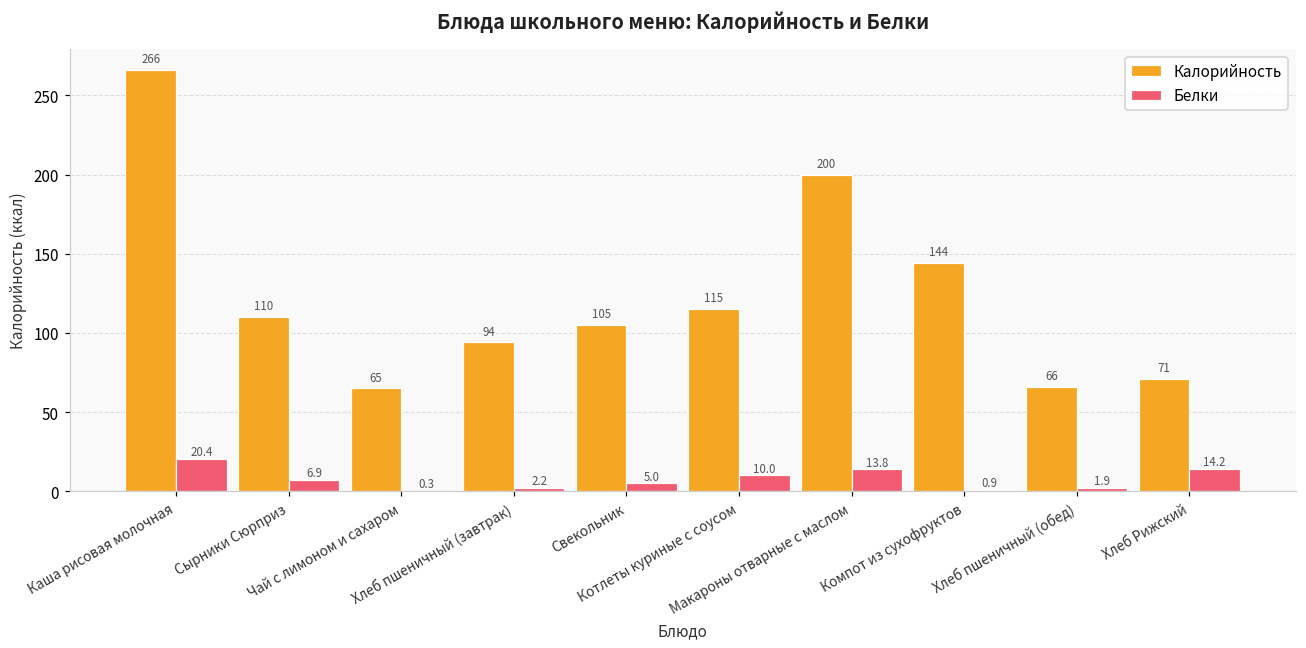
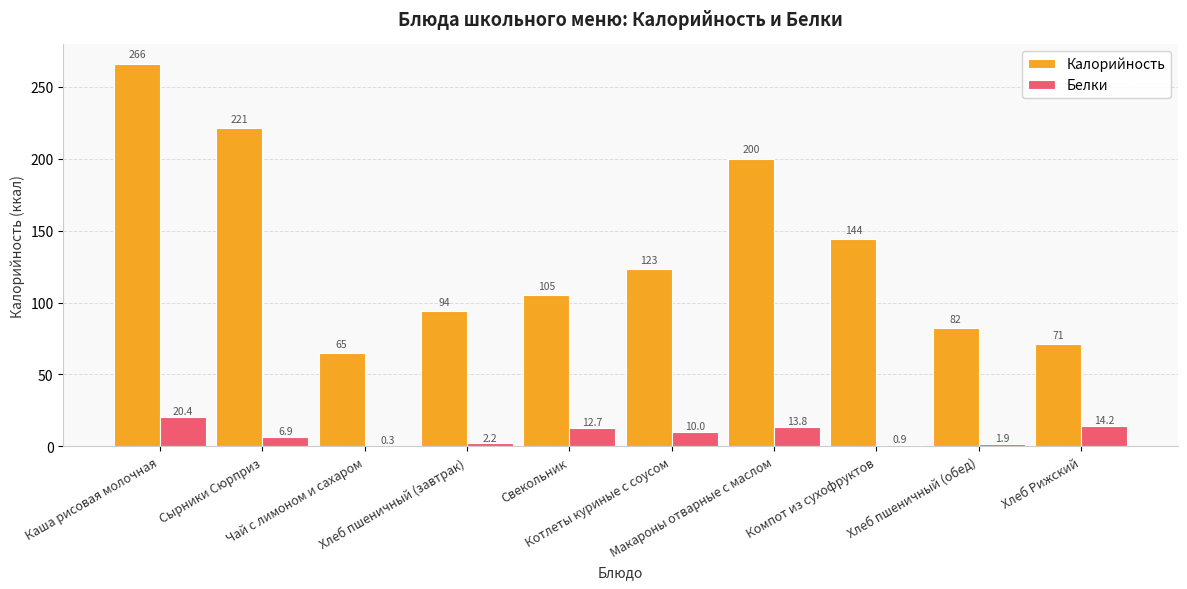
Калорийность, Сырники Сюрприз: 110 -> 221
Белки, Свекольник: 5.0 -> 12.7
Калорийность, Котлеты куриные с соусом: 115 -> 123
Калорийность, Хлеб пшеничный (обед): 66 -> 82
